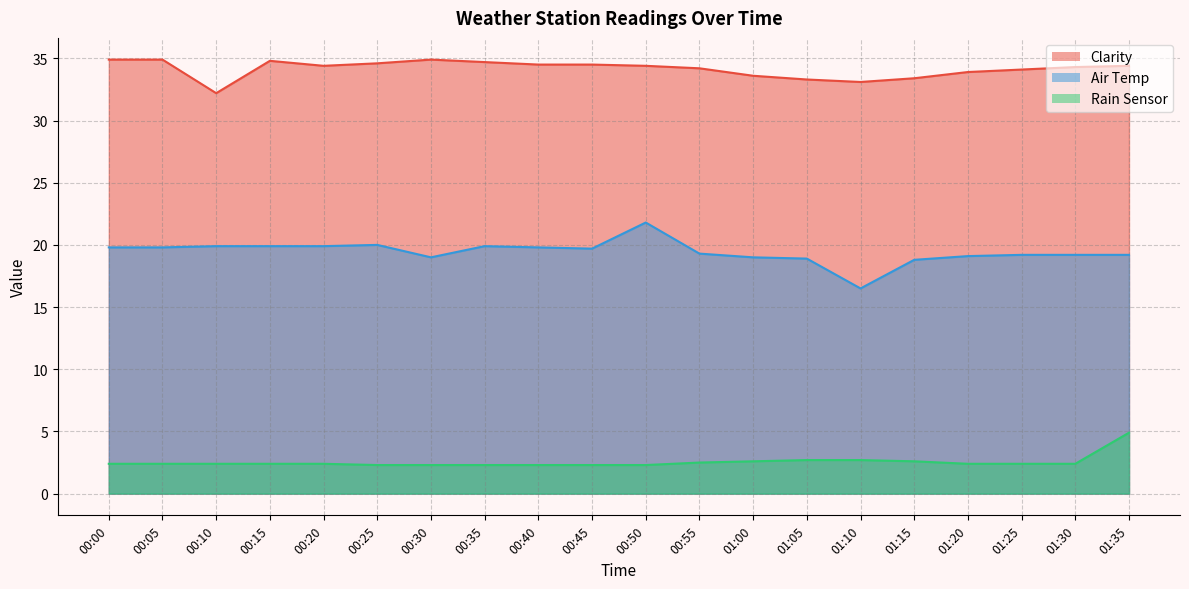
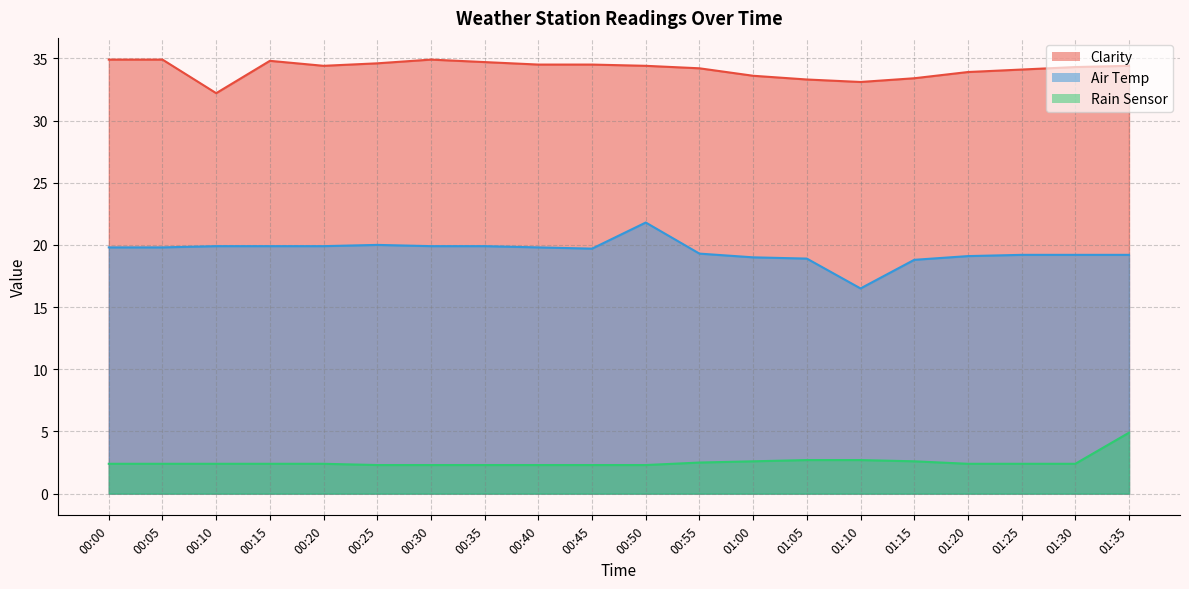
Air Temp, 00:30: 19.0 -> 19.9
